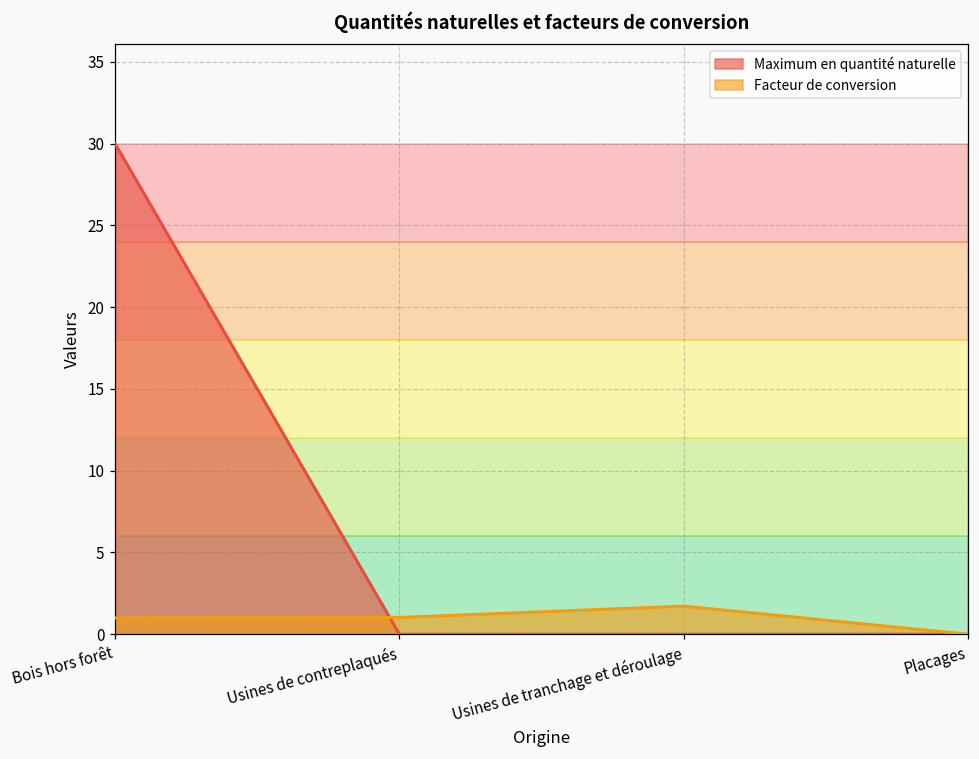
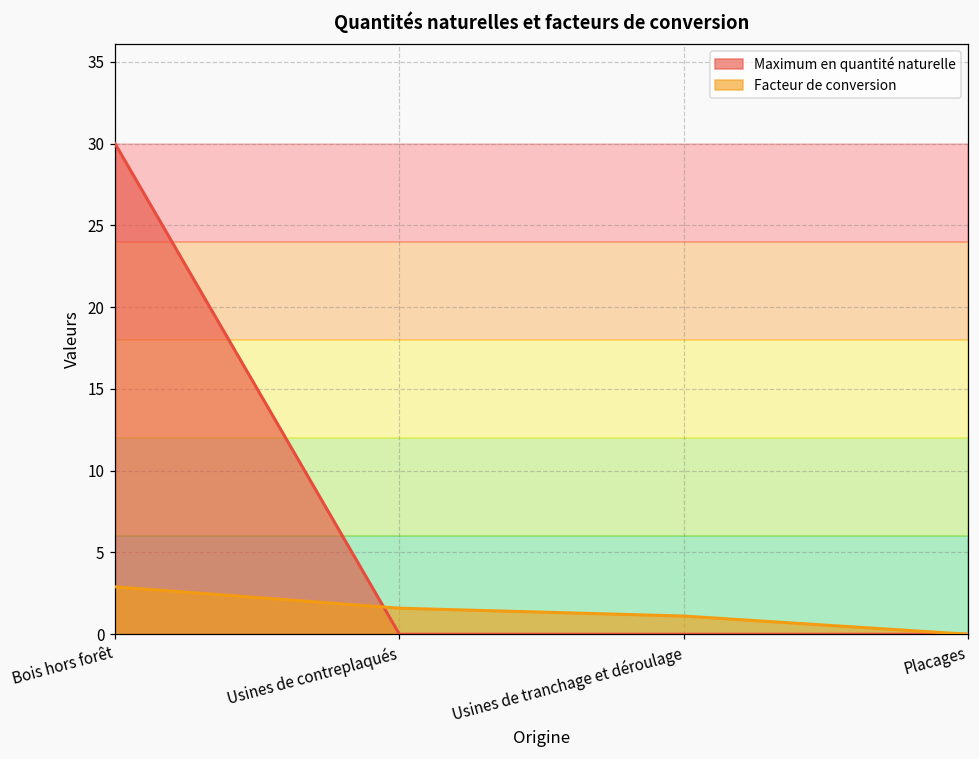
Facteur de conversion, Bois hors forêt: 1.0 -> 2.9
Facteur de conversion, Usines de contreplaqués: 1.0 -> 1.6
Facteur de conversion, Usines de tranchage et déroulage: 1.7 -> 1.1
